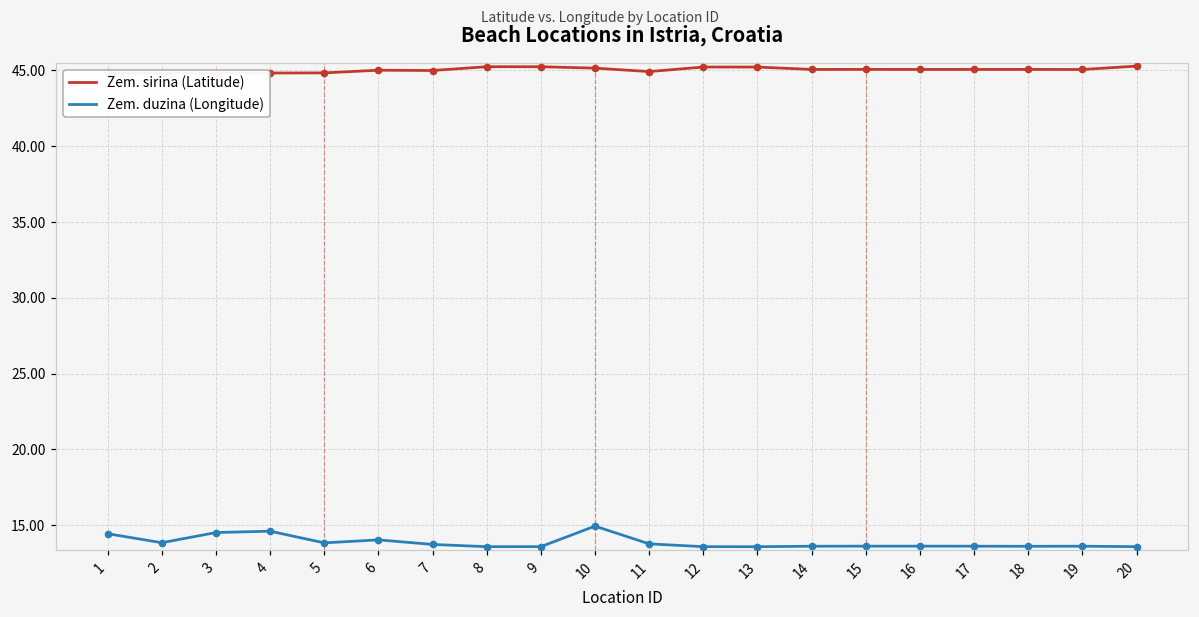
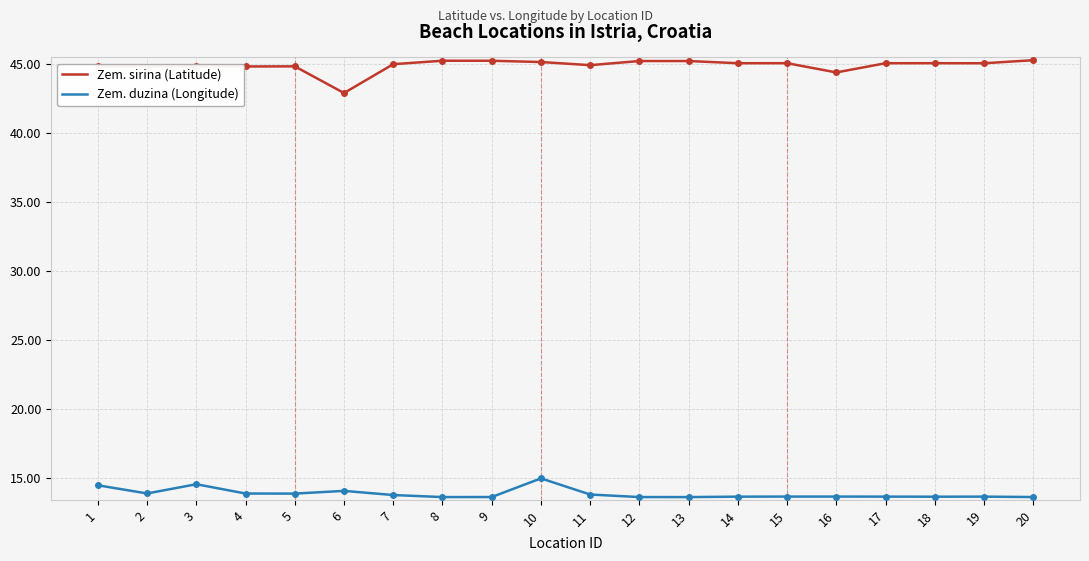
Zem. duzina (Longitude), 4: 14.6 -> 13.8
Zem. sirina (Latitude), 6: 45.0 -> 42.9
Zem. sirina (Latitude), 16: 45.1 -> 44.4
